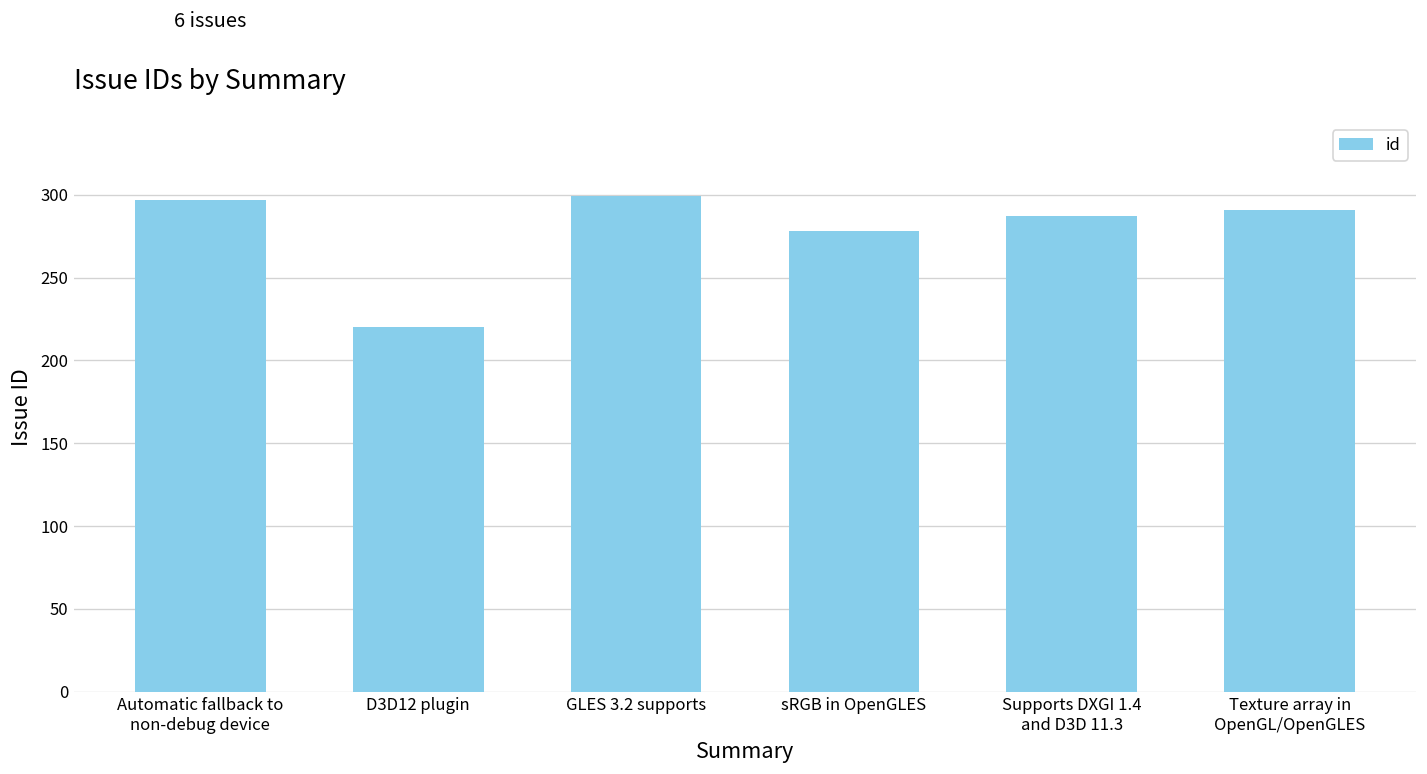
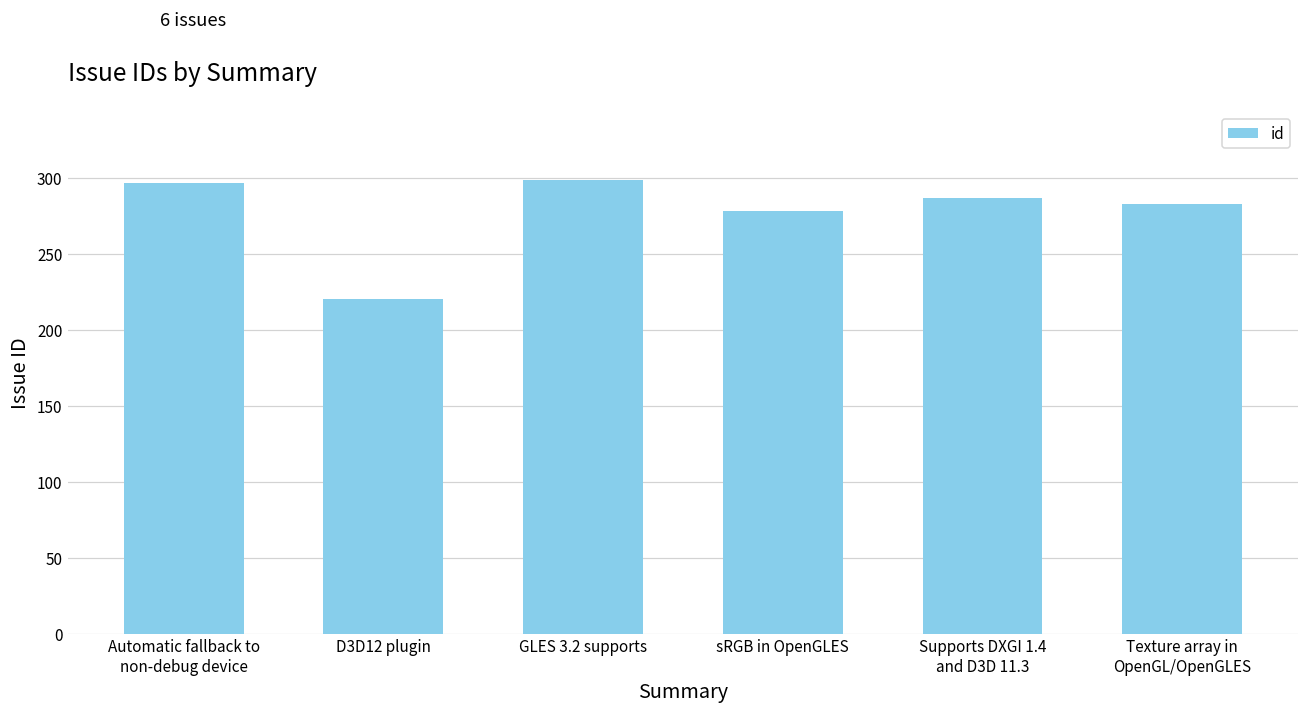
Texture array in OpenGL/OpenGLES: 291 -> 283
